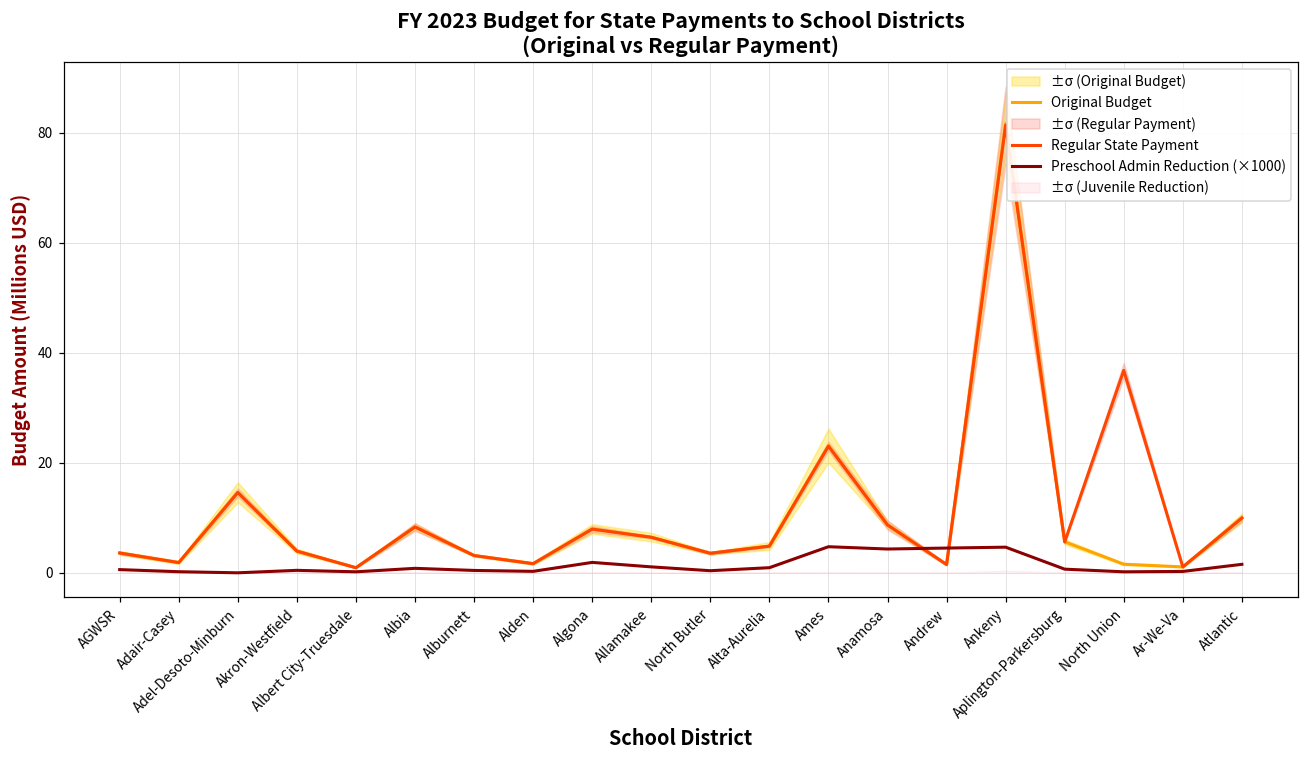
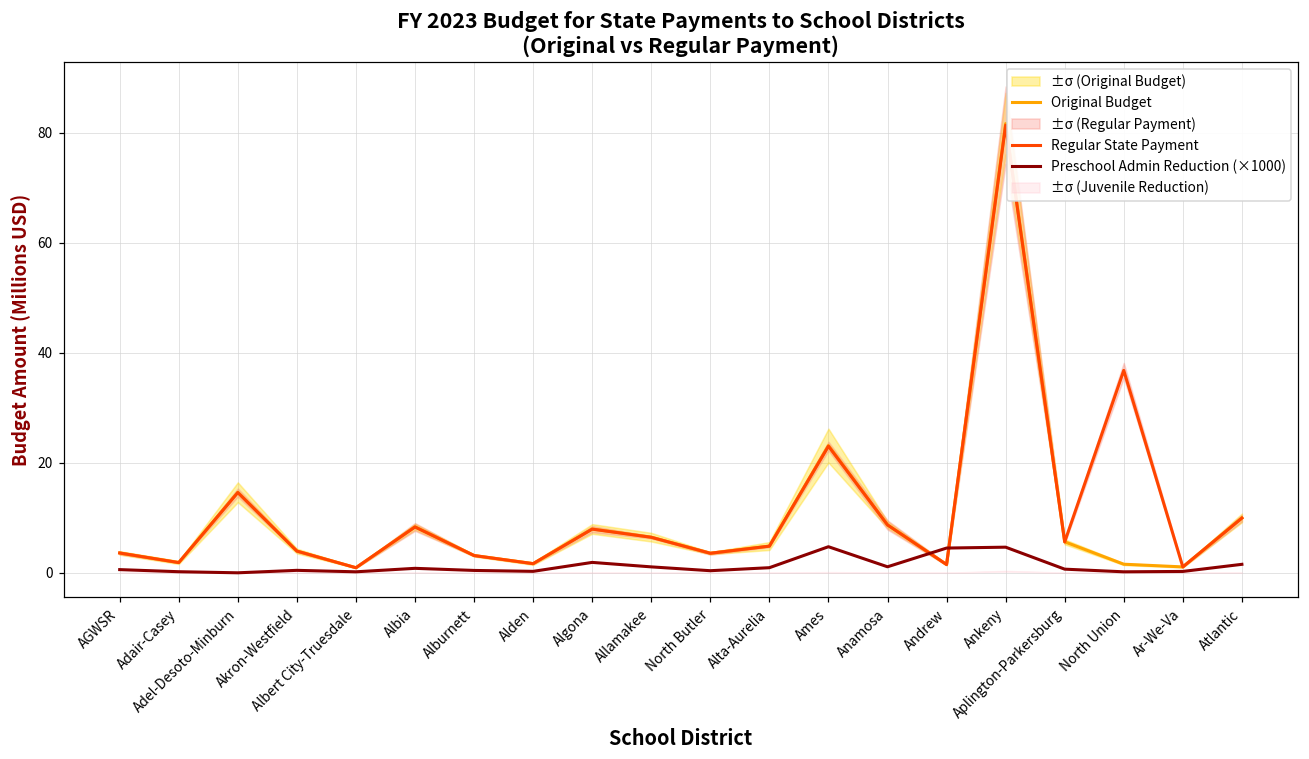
Preschool Admin Reduction (×1000), Anamosa: 4 -> 1
